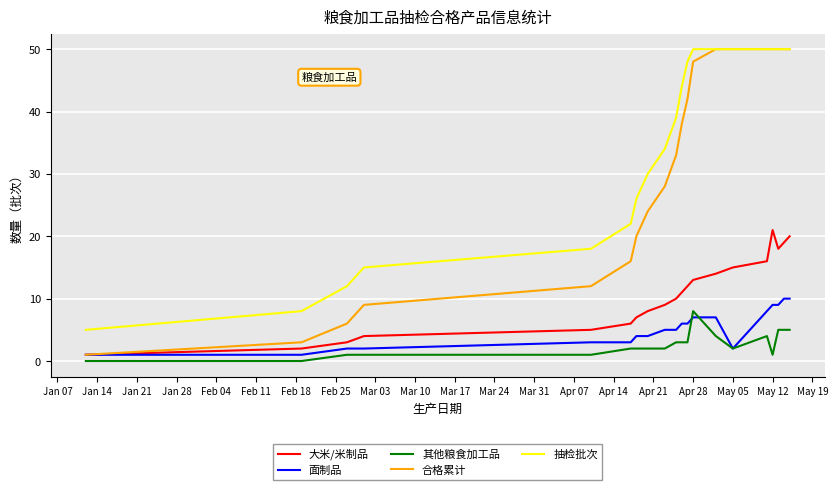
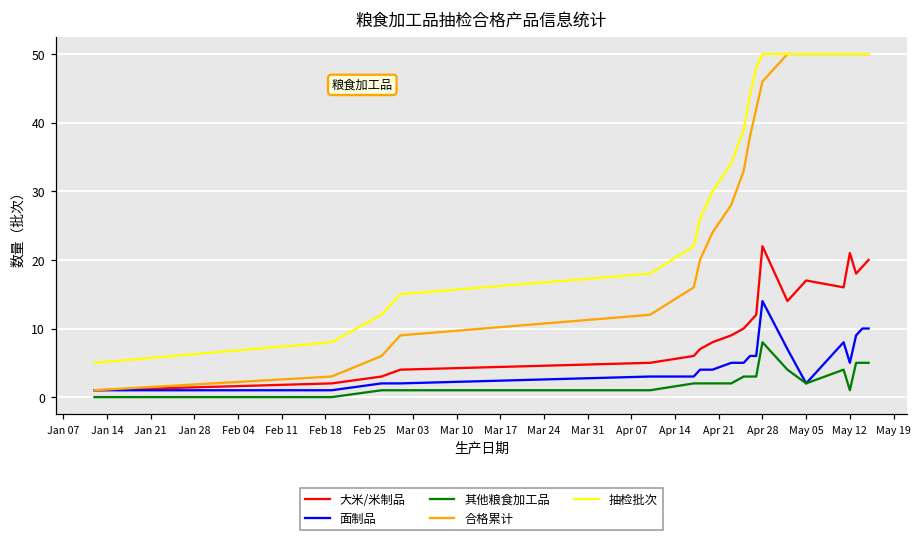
大米/米制品, Apr 28: 13 -> 22
面制品, Apr 28: 7 -> 14
合格累计, Apr 28: 48 -> 46
大米/米制品, May 05: 15 -> 17
面制品, May 12: 9 -> 5
